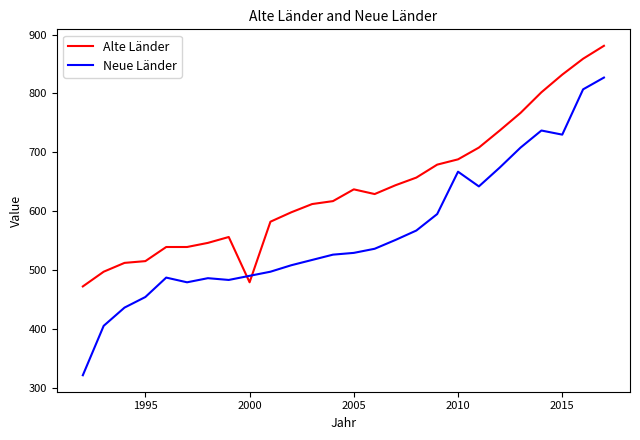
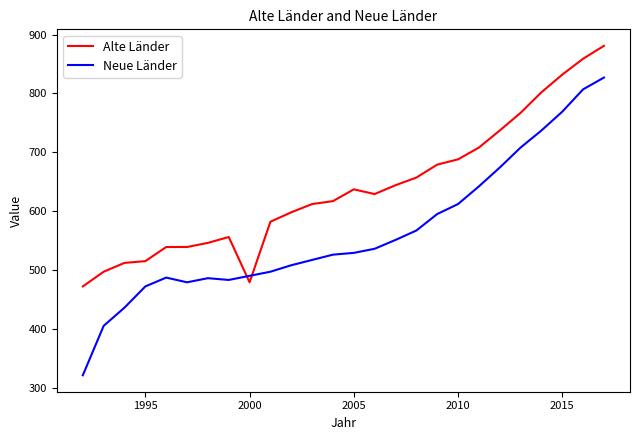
Neue Länder, 1995: 450 -> 470
Neue Länder, 2010: 670 -> 610
Neue Länder, 2015: 730 -> 770
